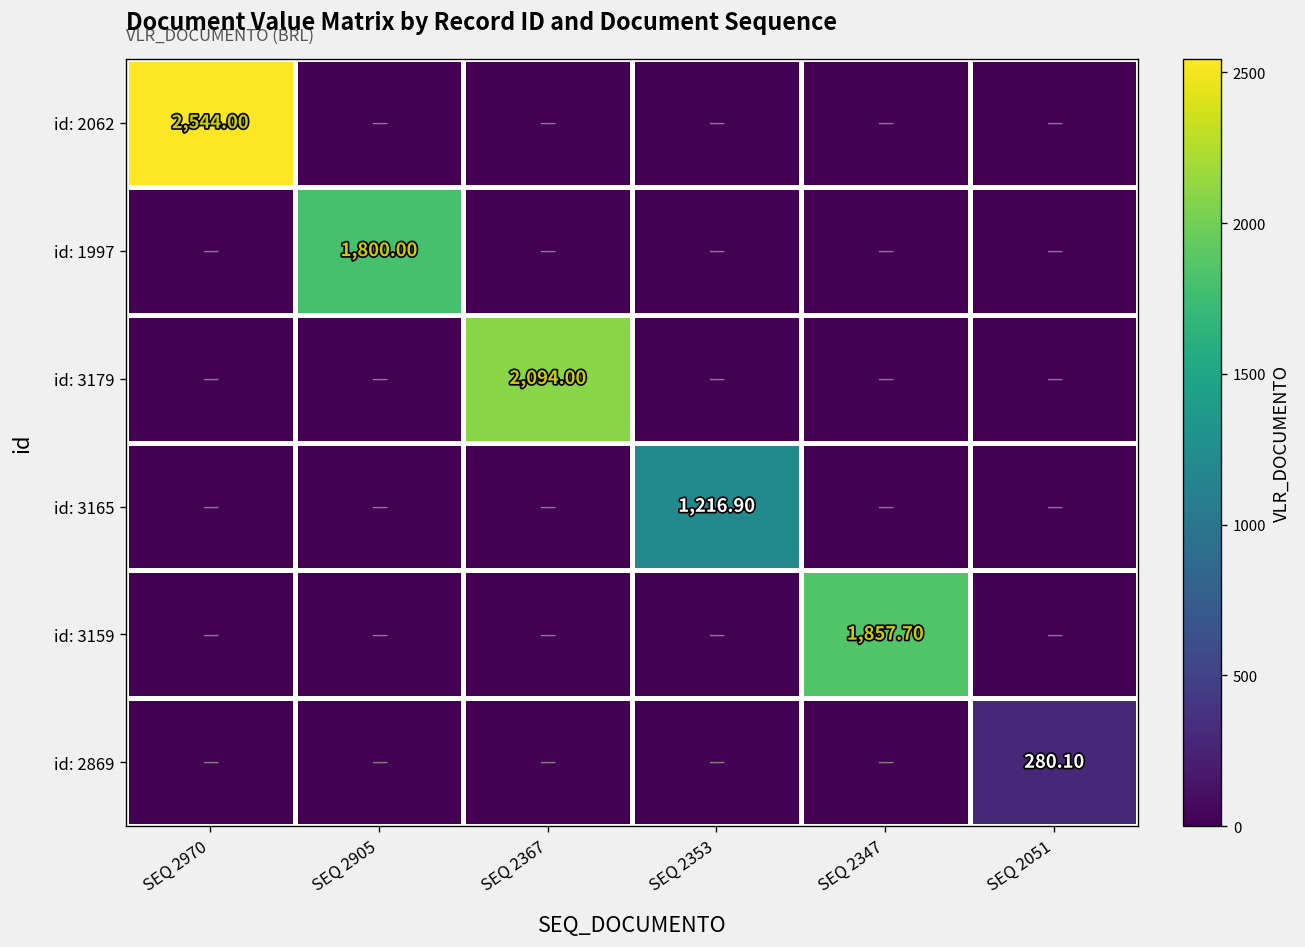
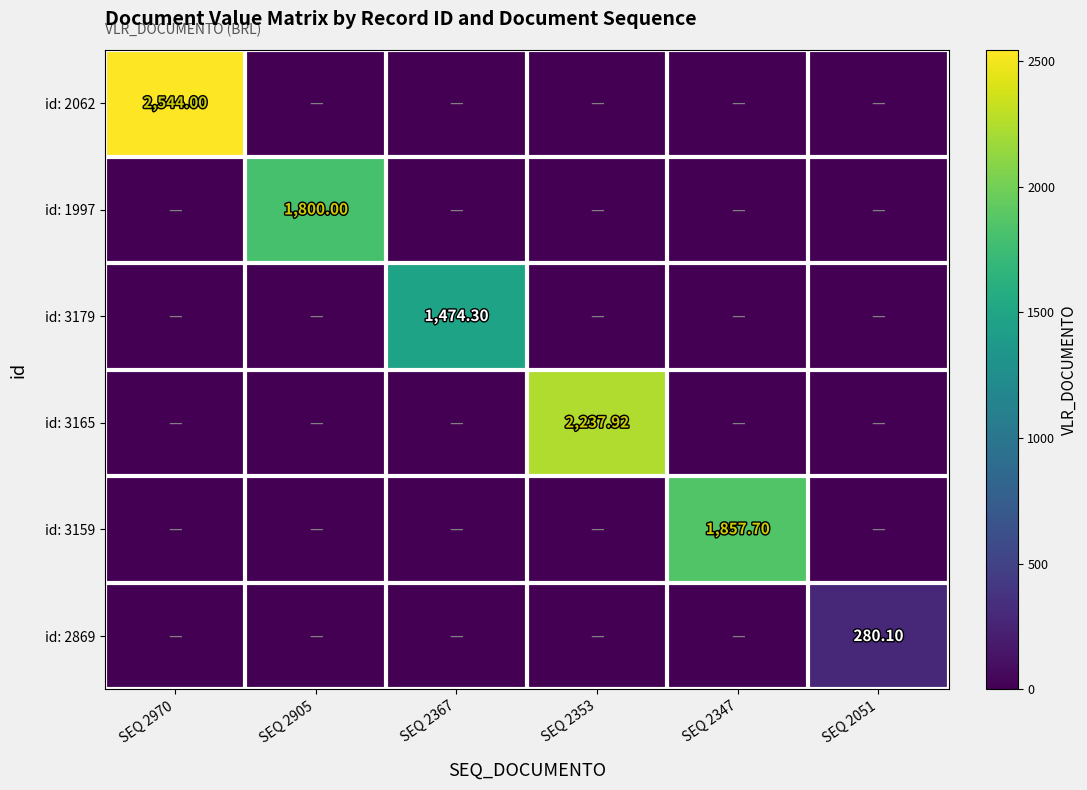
id: 3179, SEQ 2367: 2,094.00 -> 1,474.30
id: 3165, SEQ 2353: 1,216.90 -> 2,237.92
